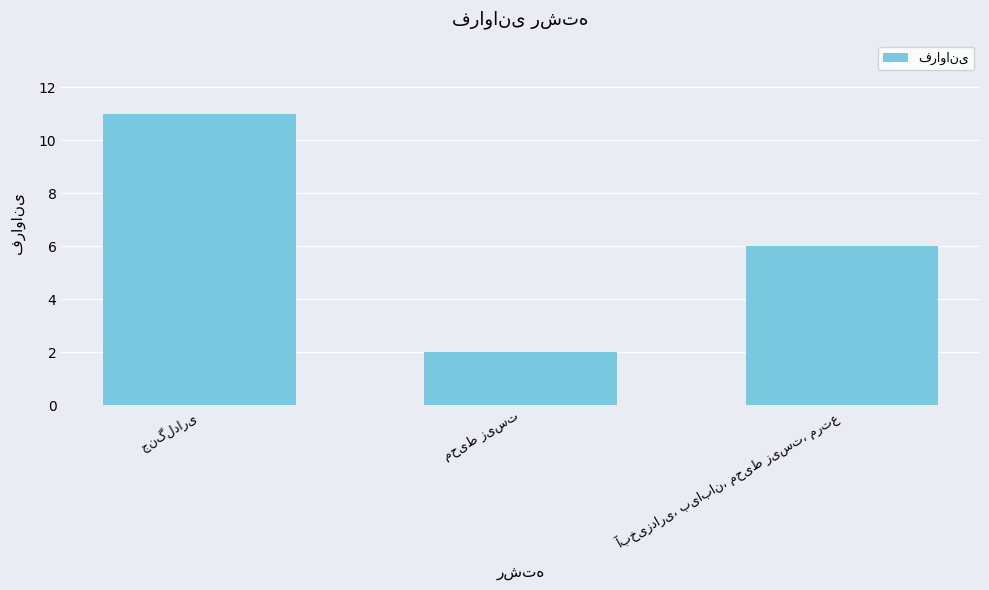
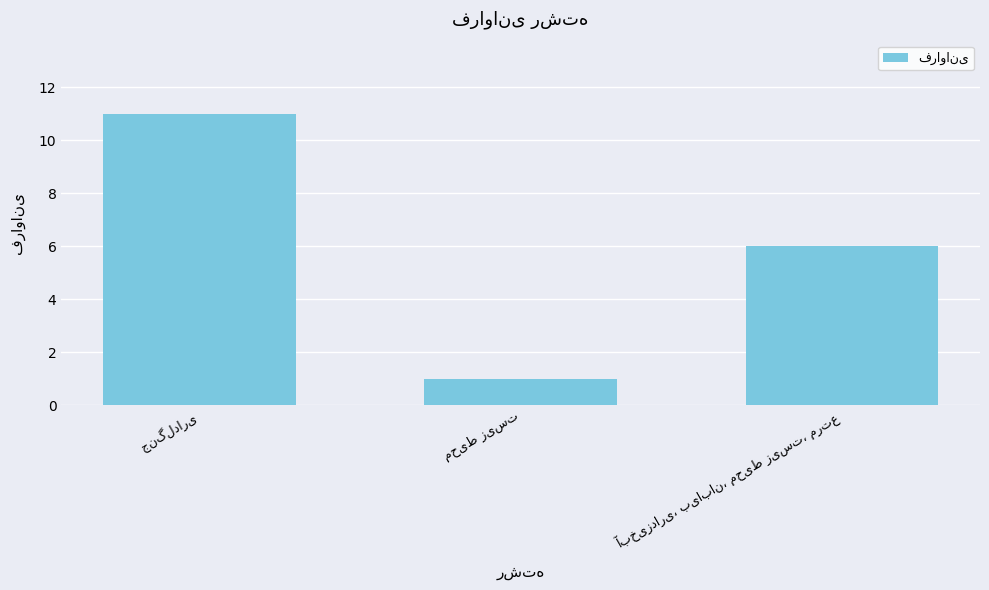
محیط زیست: 2 -> 1
